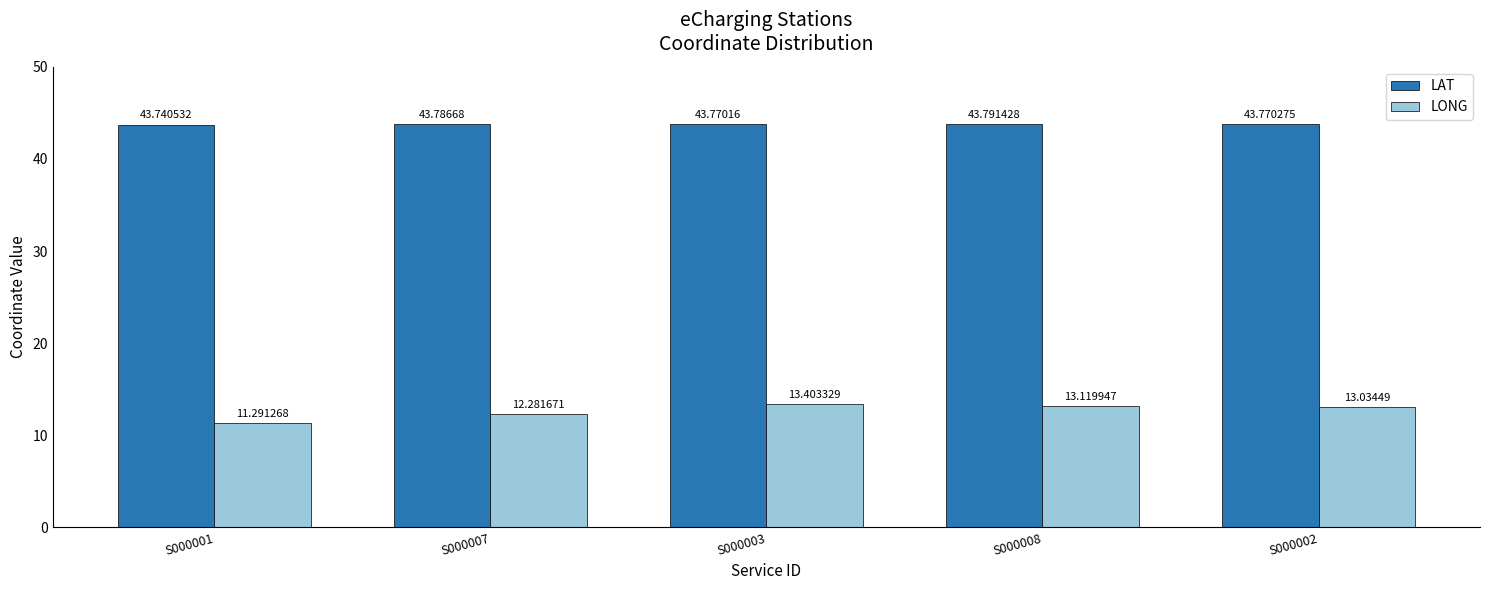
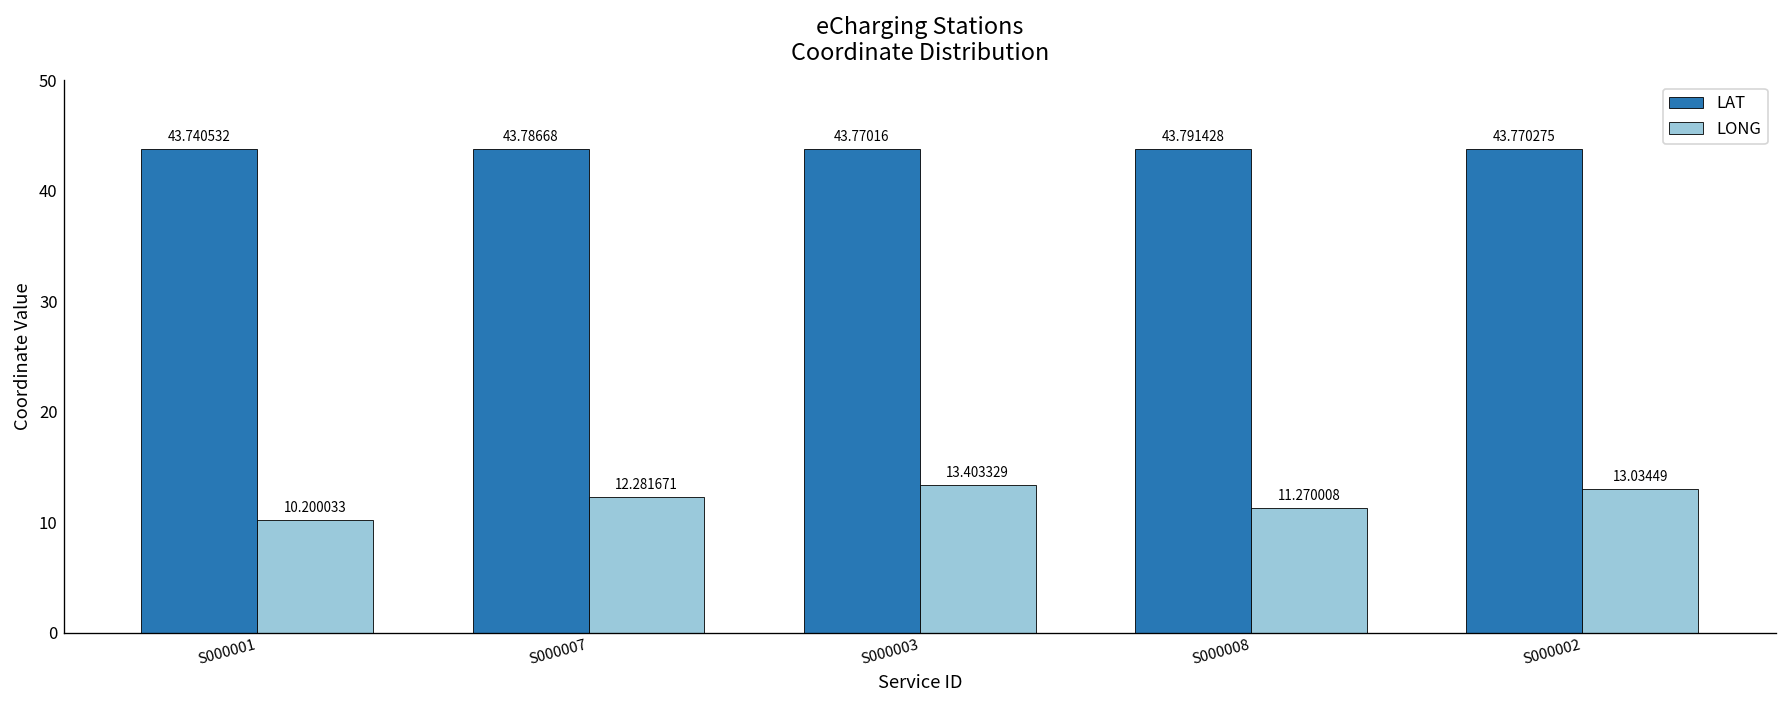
LONG, S000001: 11.291268 -> 10.200033
LONG, S000008: 13.119947 -> 11.270008
